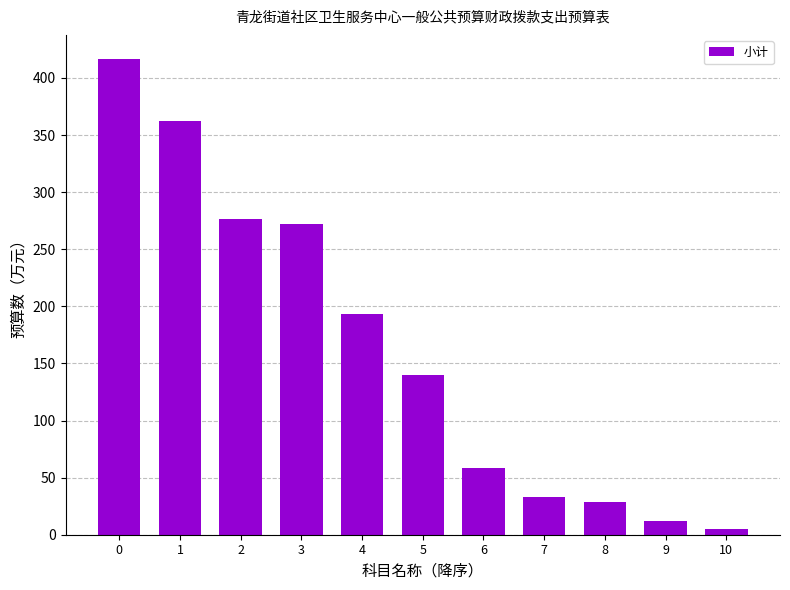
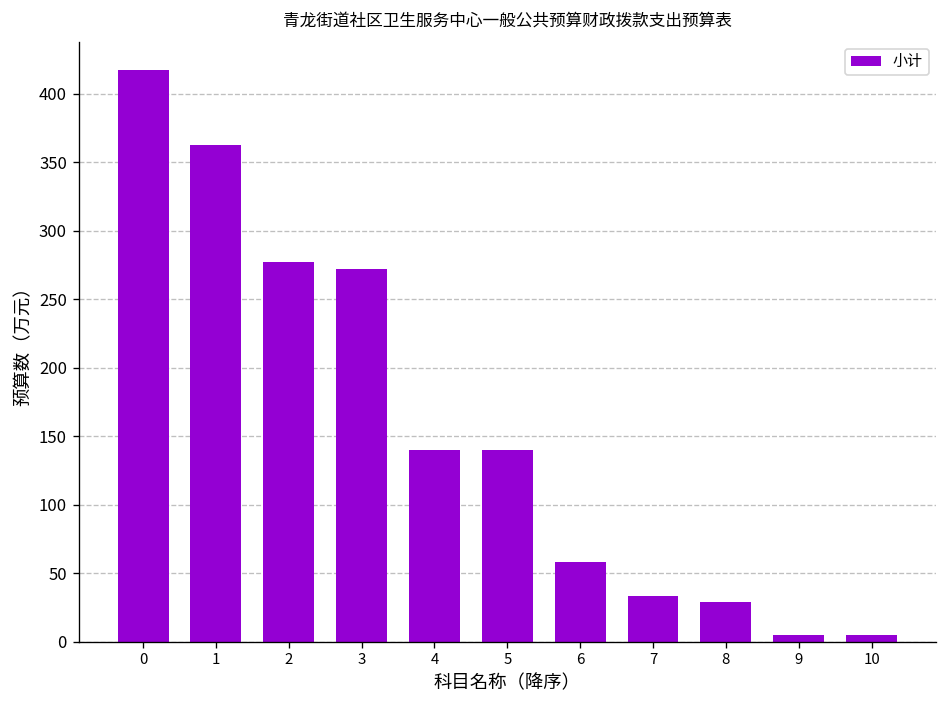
4: 193 -> 140
9: 12 -> 5
